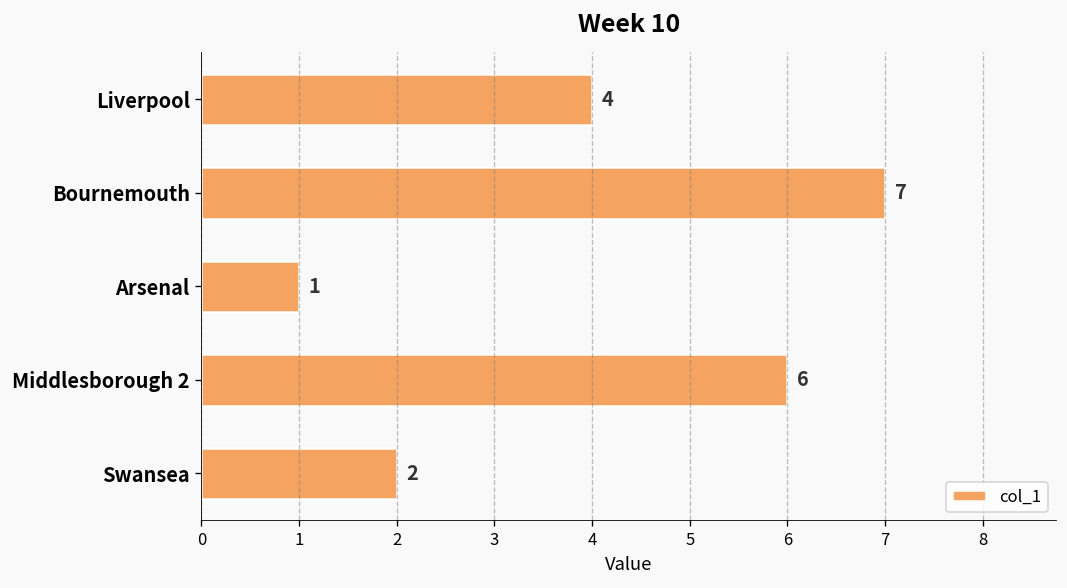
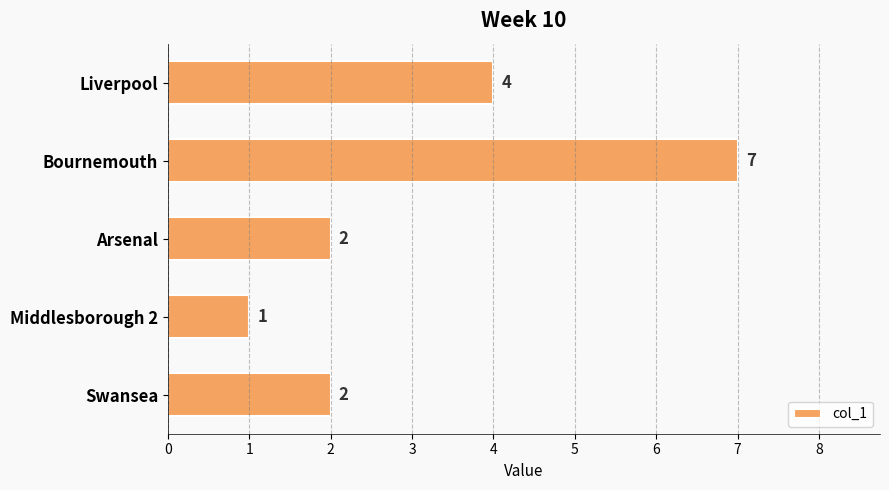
Arsenal: 1 -> 2
Middlesborough 2: 6 -> 1
